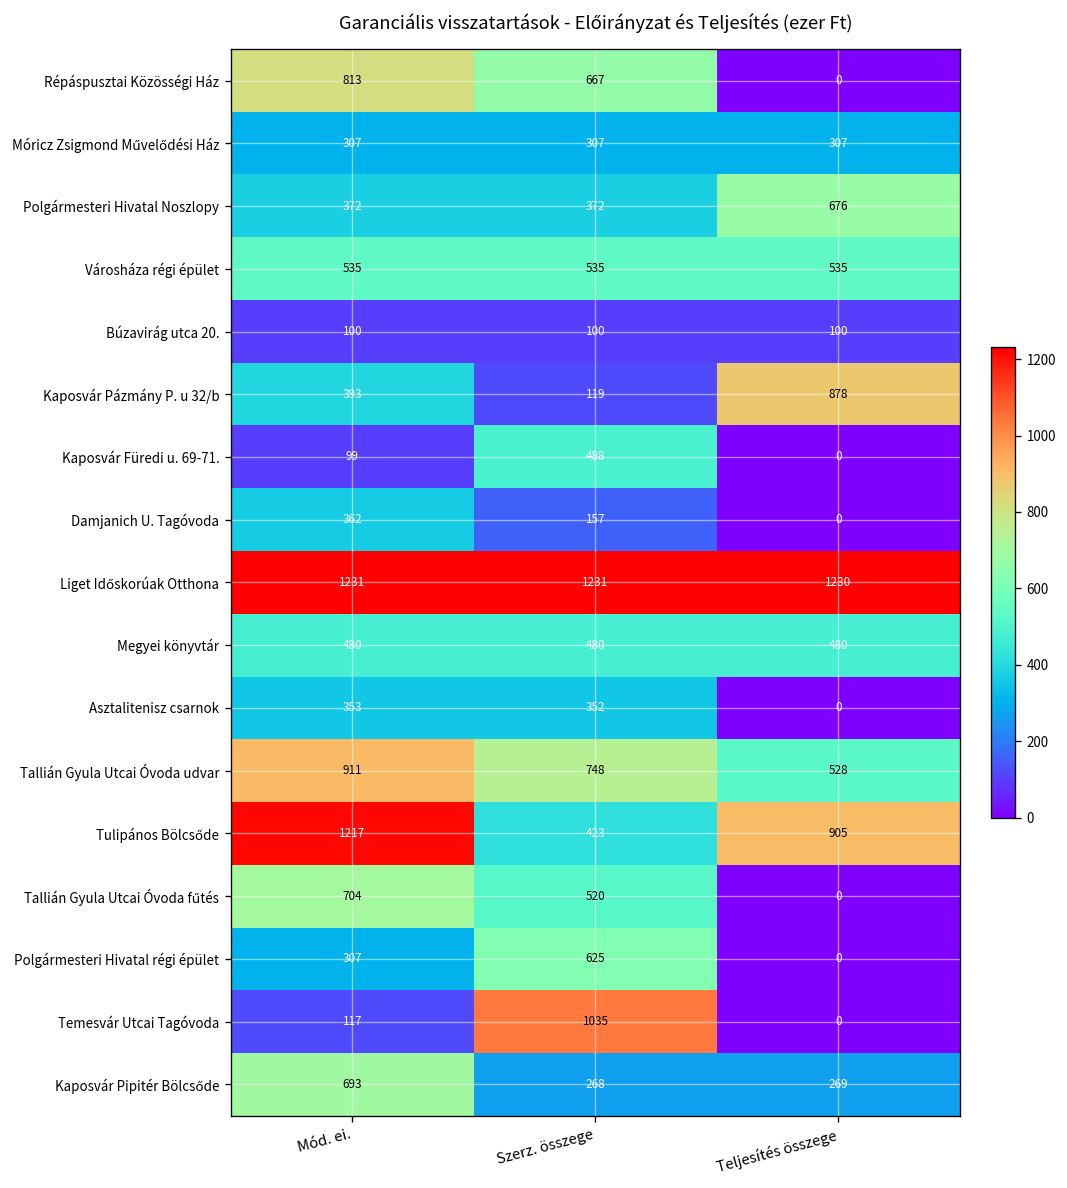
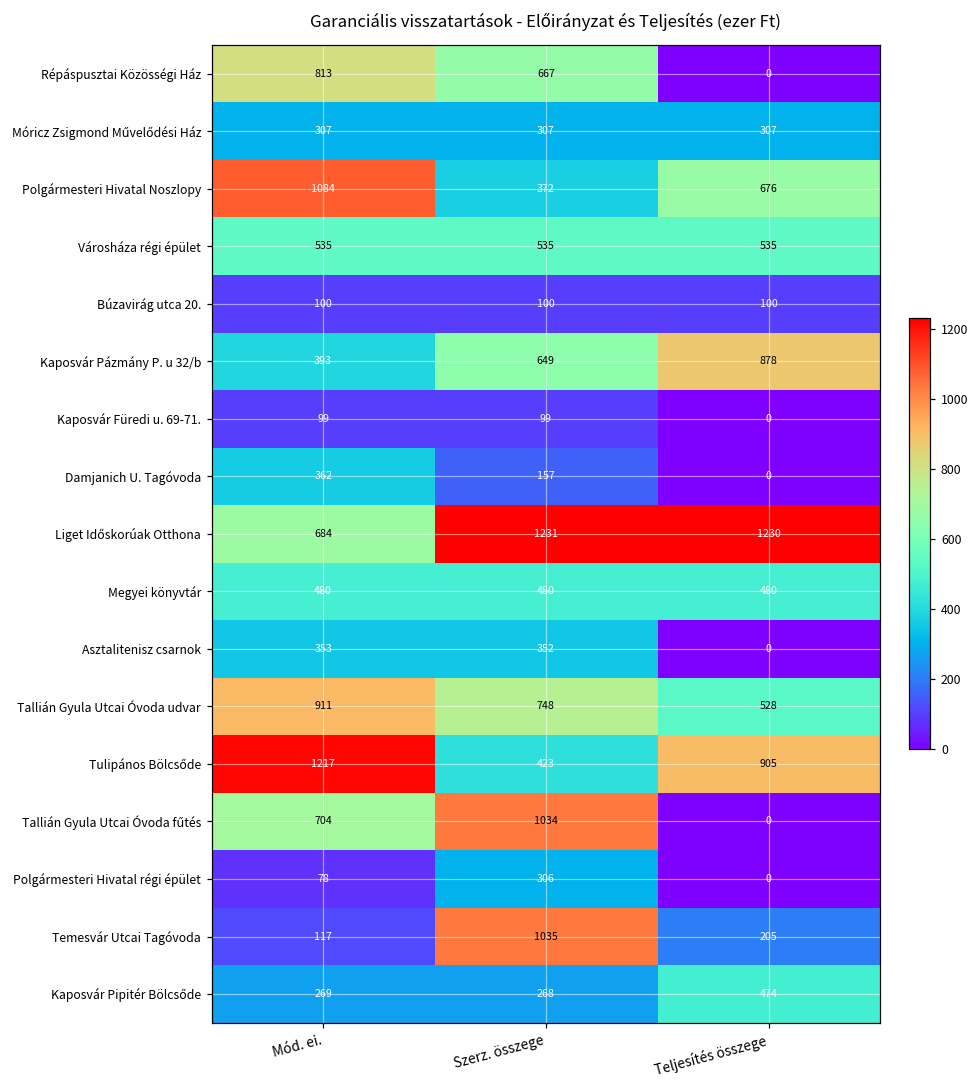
Polgármesteri Hivatal Noszlopy, Mód. ei.: 372 -> 1084
Kaposvár Pázmány P. u 32/b, Szerz. összege: 119 -> 649
Kaposvár Füredi u. 69-71., Szerz. összege: 488 -> 99
Liget Időskorúak Otthona, Mód. ei.: 1231 -> 684
Tallián Gyula Utcai Óvoda fűtés, Szerz. összege: 520 -> 1034
Polgármesteri Hivatal régi épület, Mód. ei.: 307 -> 78
Polgármesteri Hivatal régi épület, Szerz. összege: 625 -> 306
Temesvár Utcai Tagóvoda, Teljesítés összege: 0 -> 205
Kaposvár Pipitér Bölcsőde, Mód. ei.: 693 -> 269
Kaposvár Pipitér Bölcsőde, Teljesítés összege: 269 -> 474
